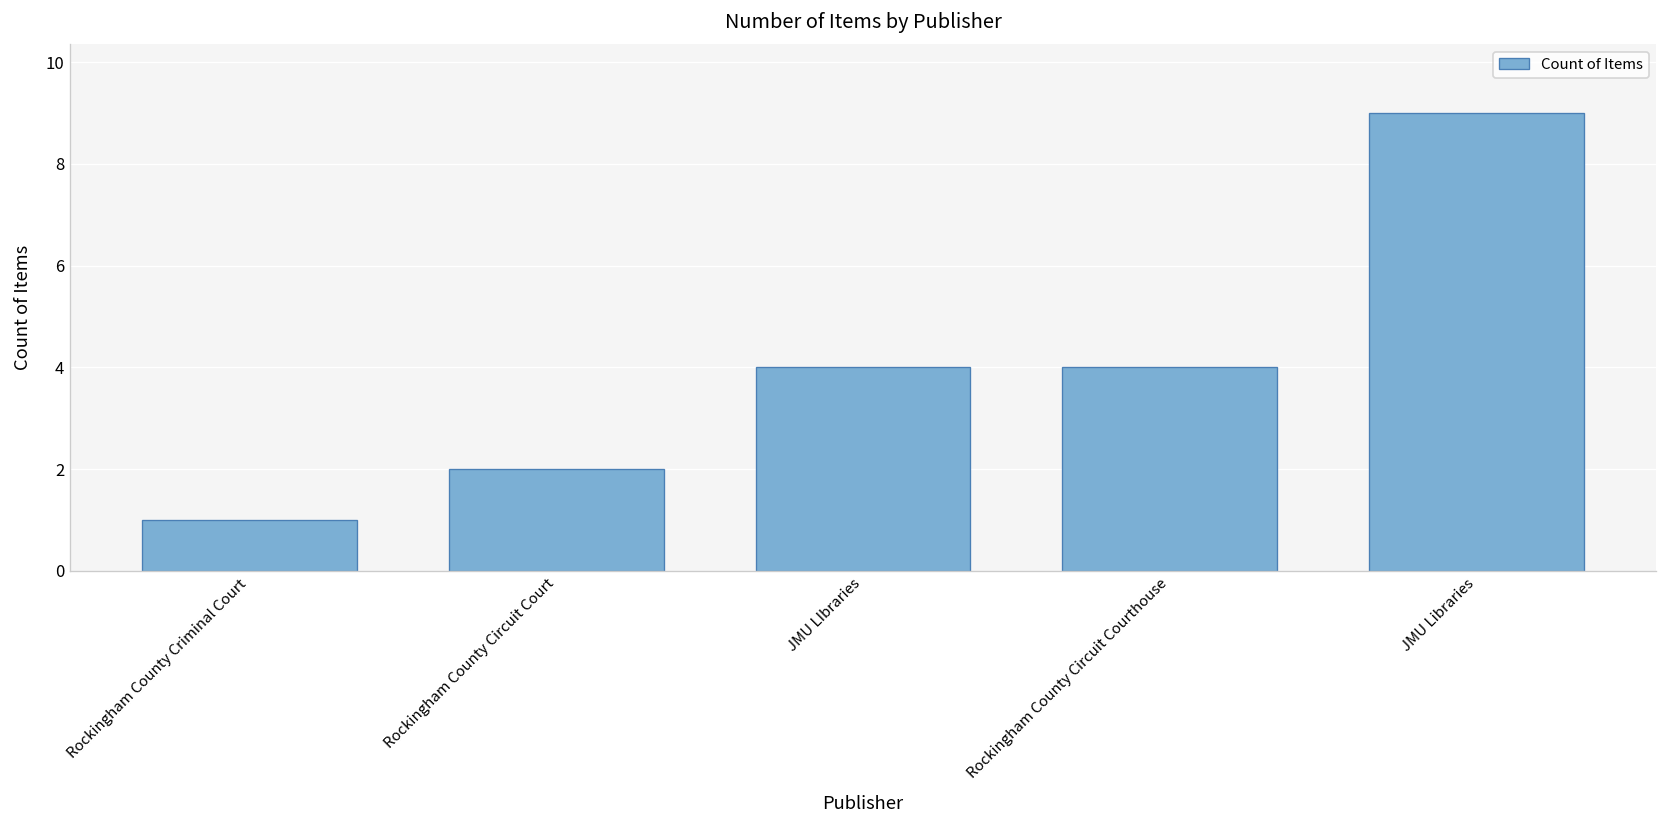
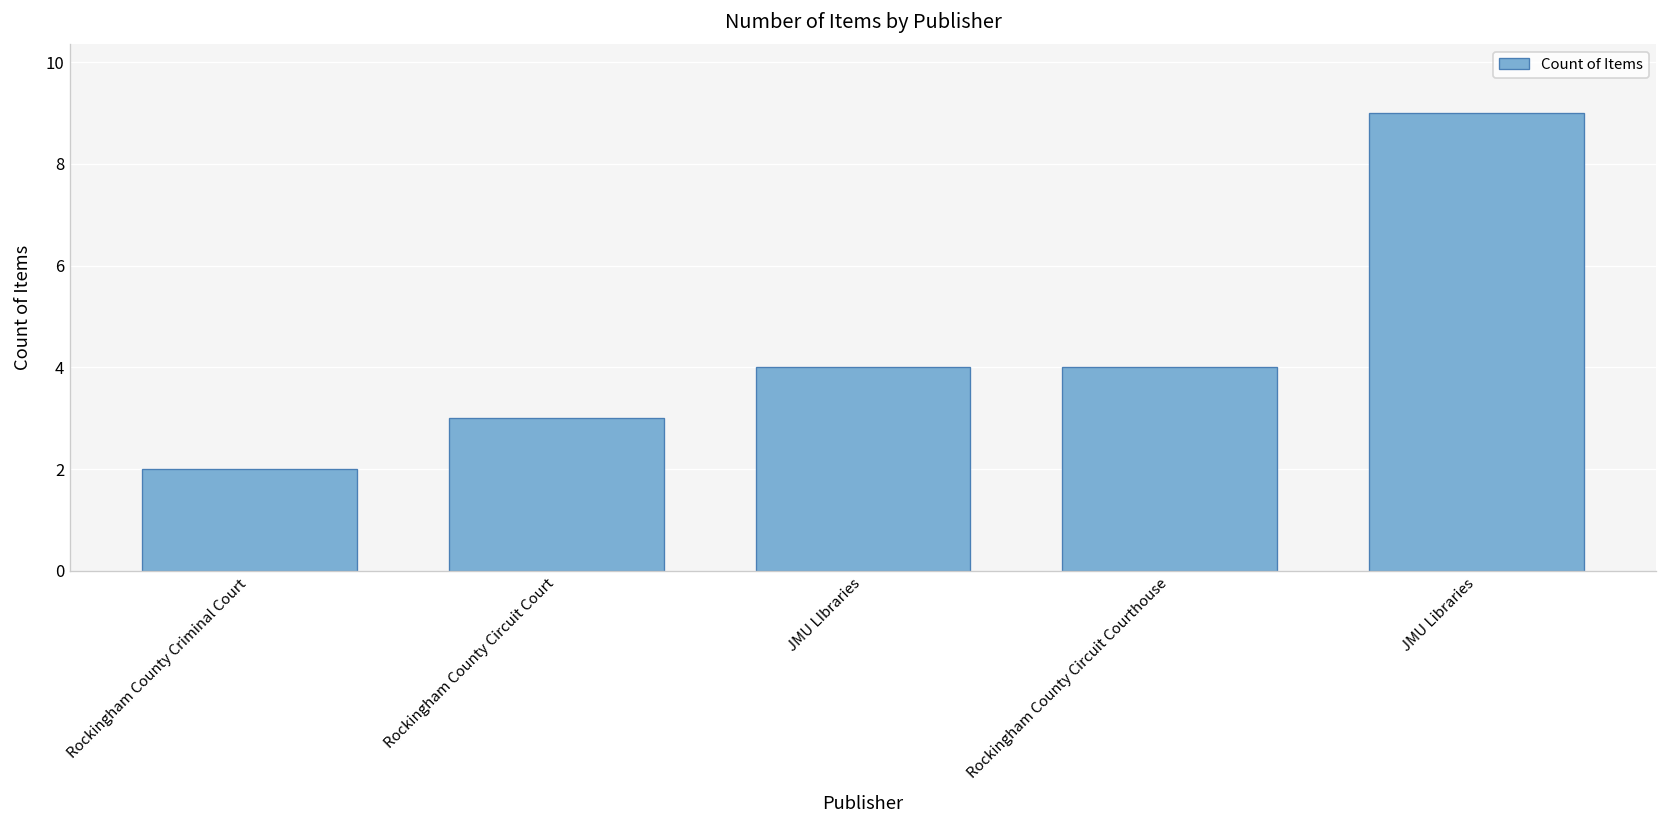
Rockingham County Criminal Court: 1 -> 2
Rockingham County Circuit Court: 2 -> 3
